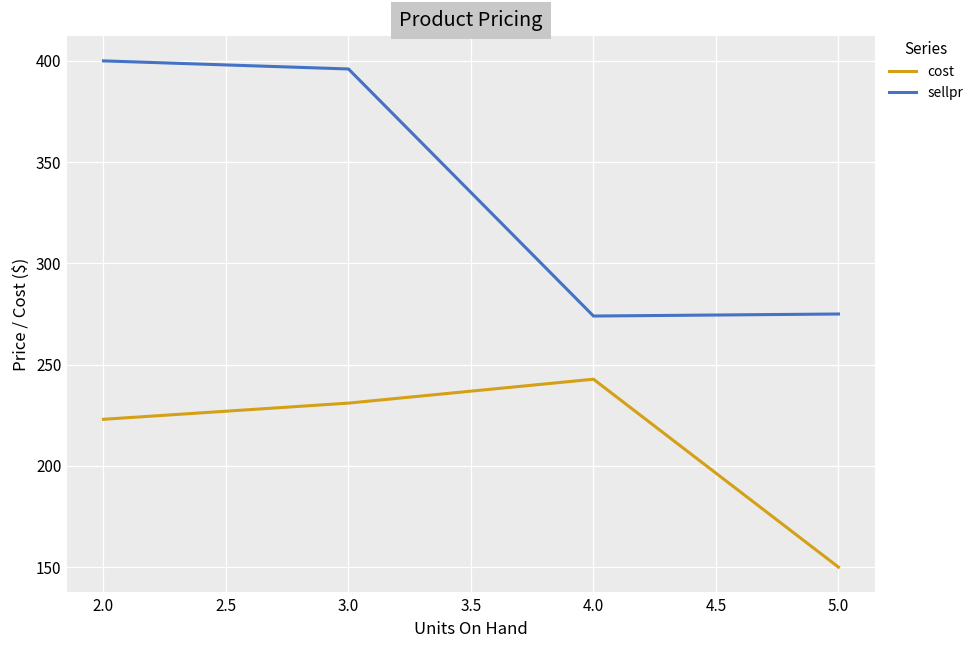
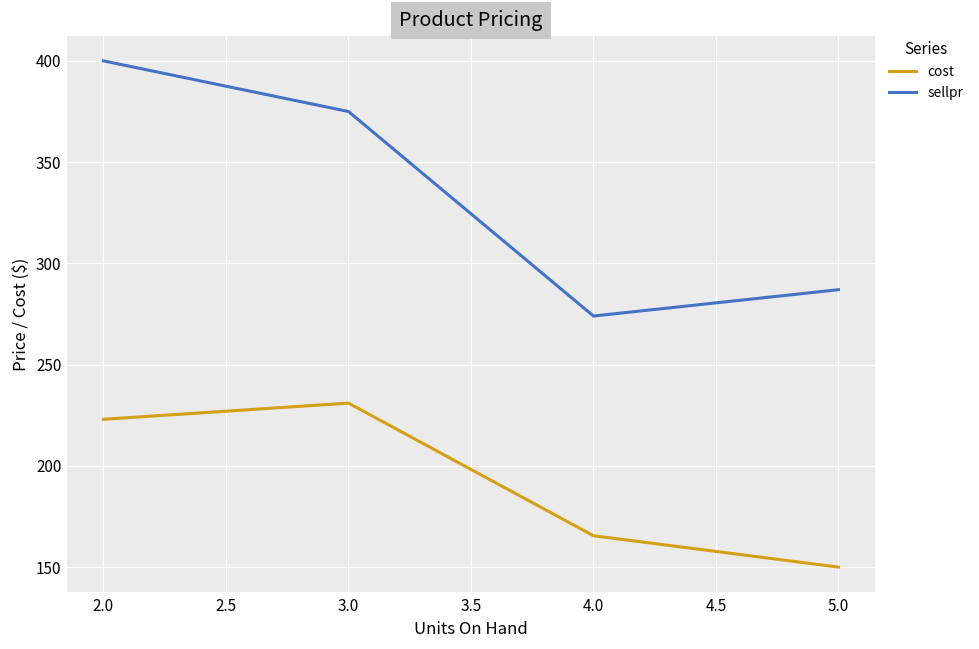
sellpr, 3.0: 396 -> 375
cost, 4.0: 243 -> 166
sellpr, 5.0: 275 -> 287
